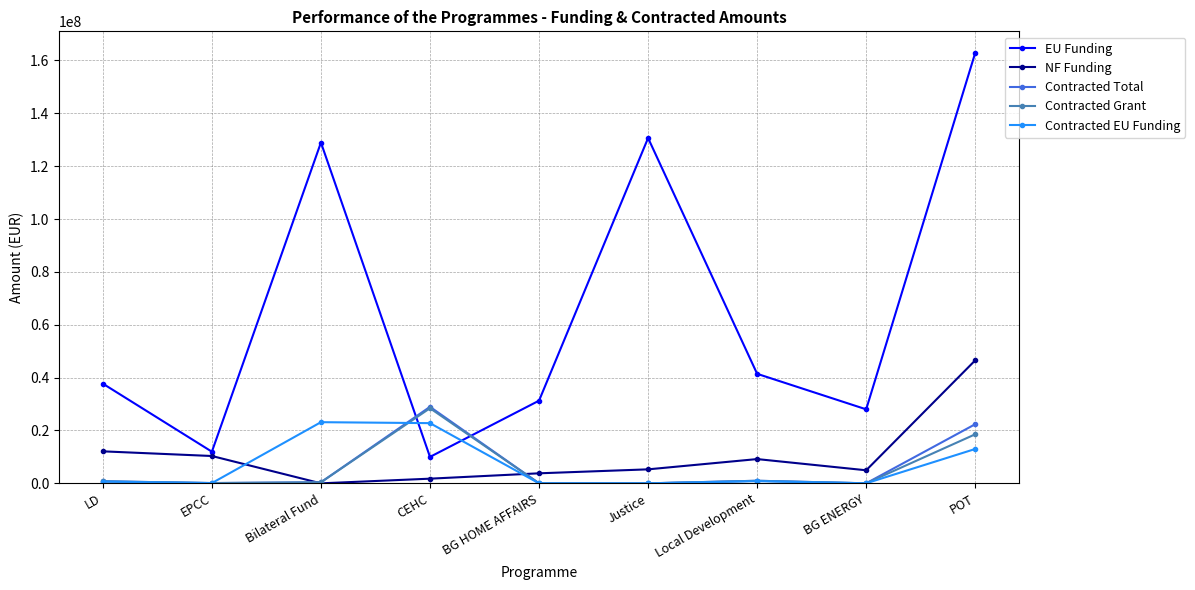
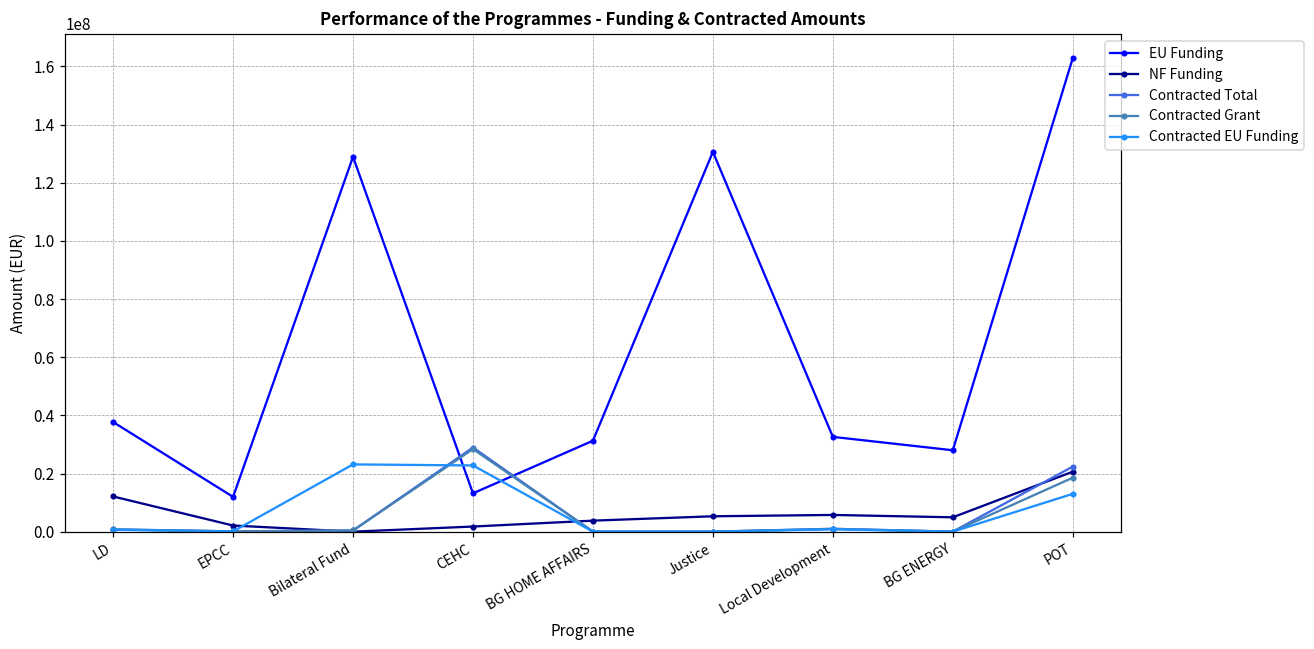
NF Funding, EPCC: 10000000 -> 2000000
EU Funding, CEHC: 10000000 -> 13000000
EU Funding, Local Development: 41000000 -> 33000000
NF Funding, Local Development: 9000000 -> 6000000
NF Funding, POT: 47000000 -> 21000000
